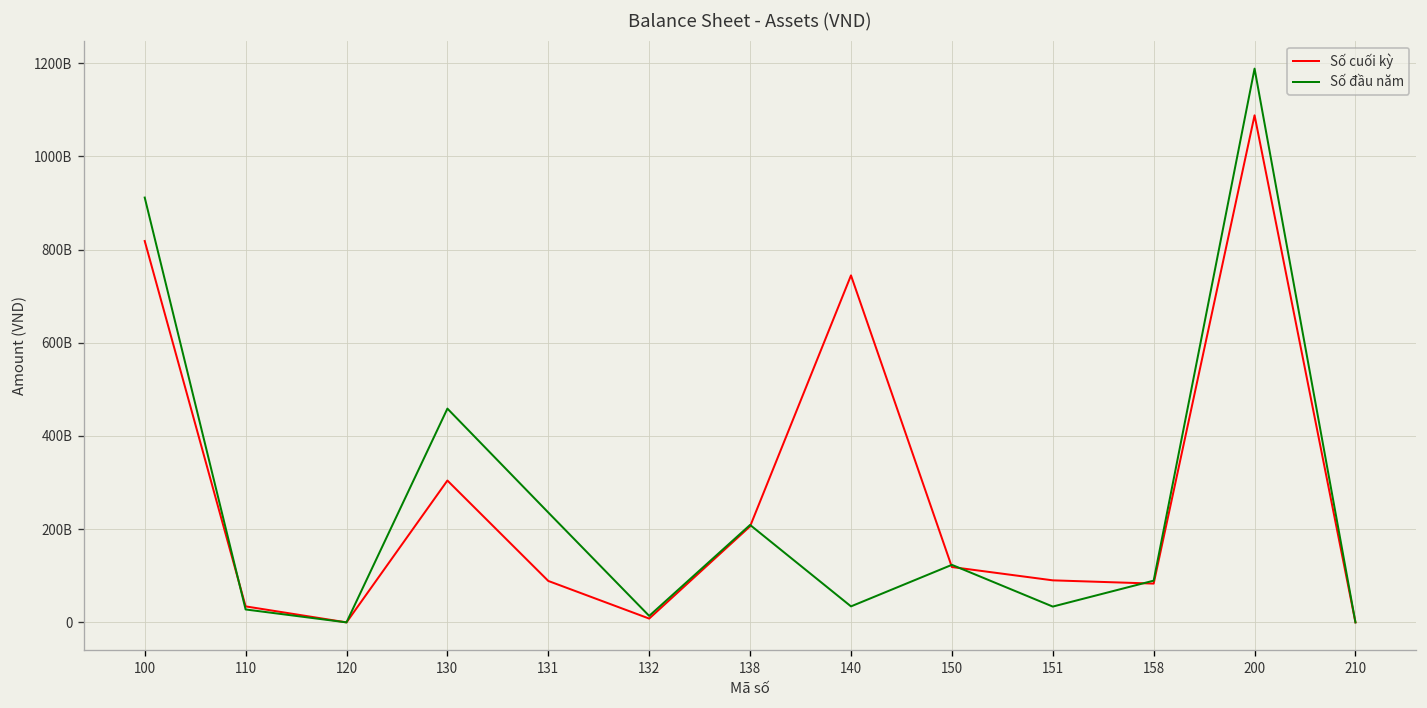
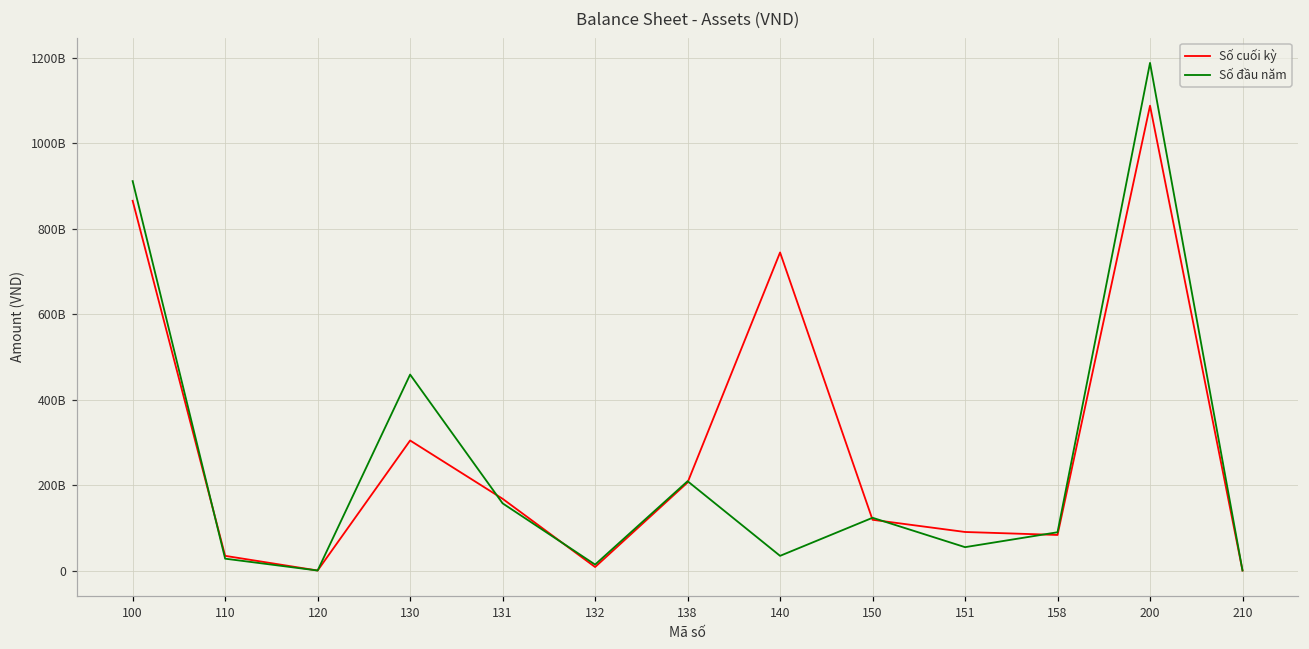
Số cuối kỳ, 100: 820000000000 -> 870000000000
Số cuối kỳ, 131: 90000000000 -> 170000000000
Số đầu năm, 131: 240000000000 -> 160000000000
Số đầu năm, 151: 30000000000 -> 50000000000
